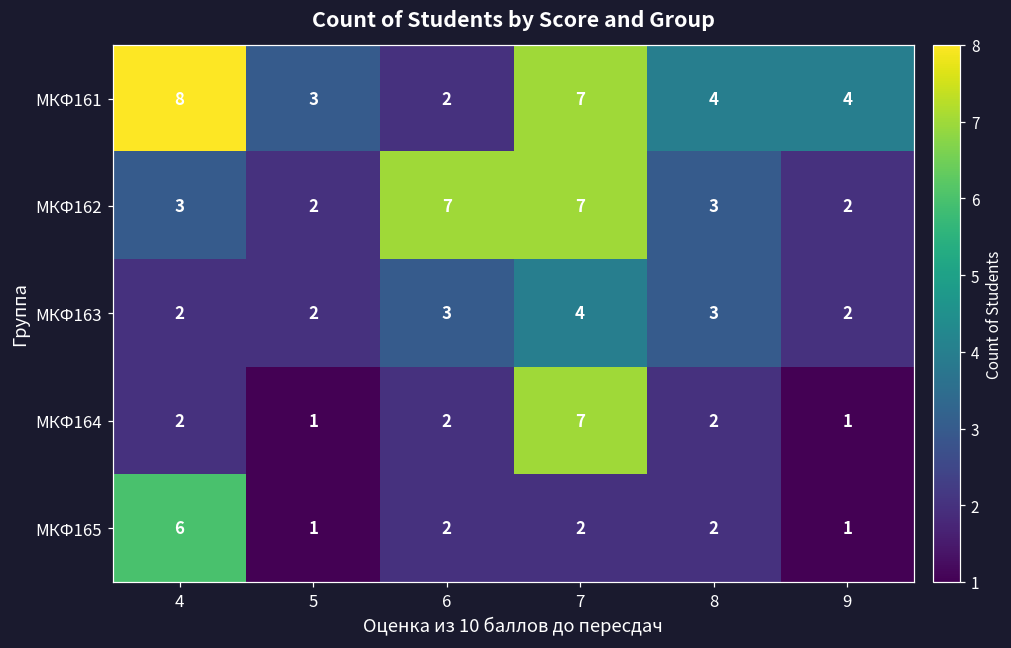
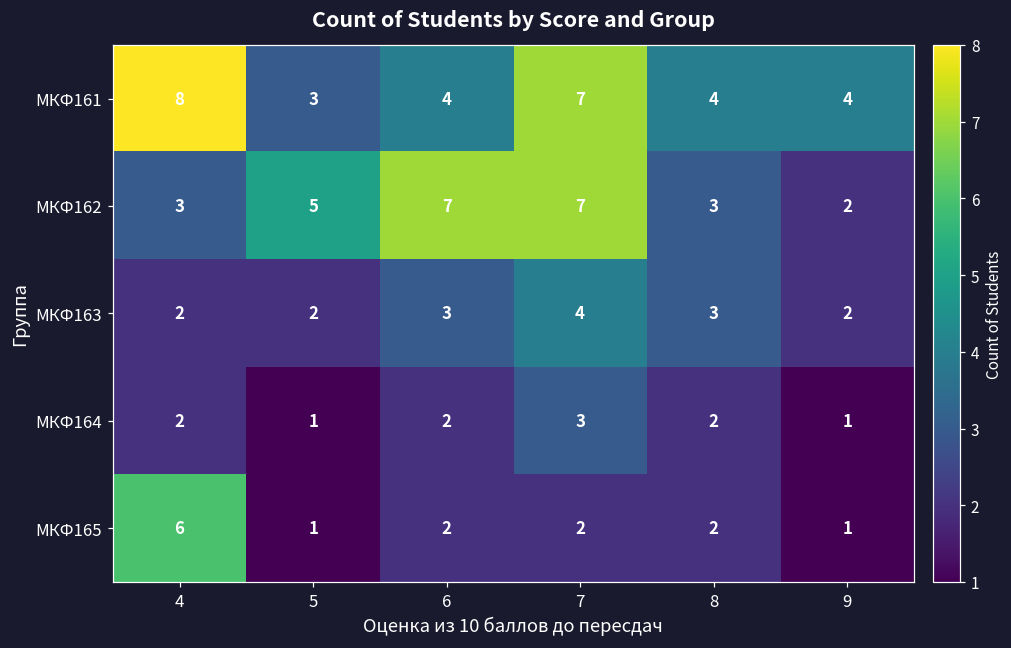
МКФ161, 6: 2 -> 4
МКФ162, 5: 2 -> 5
МКФ164, 7: 7 -> 3
